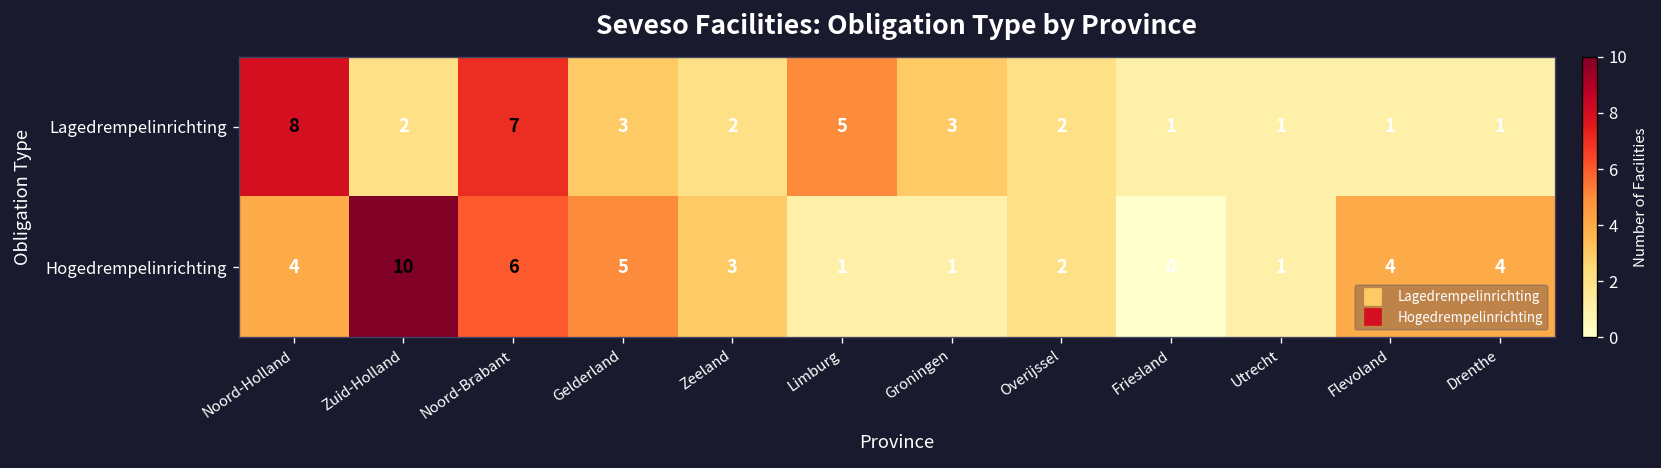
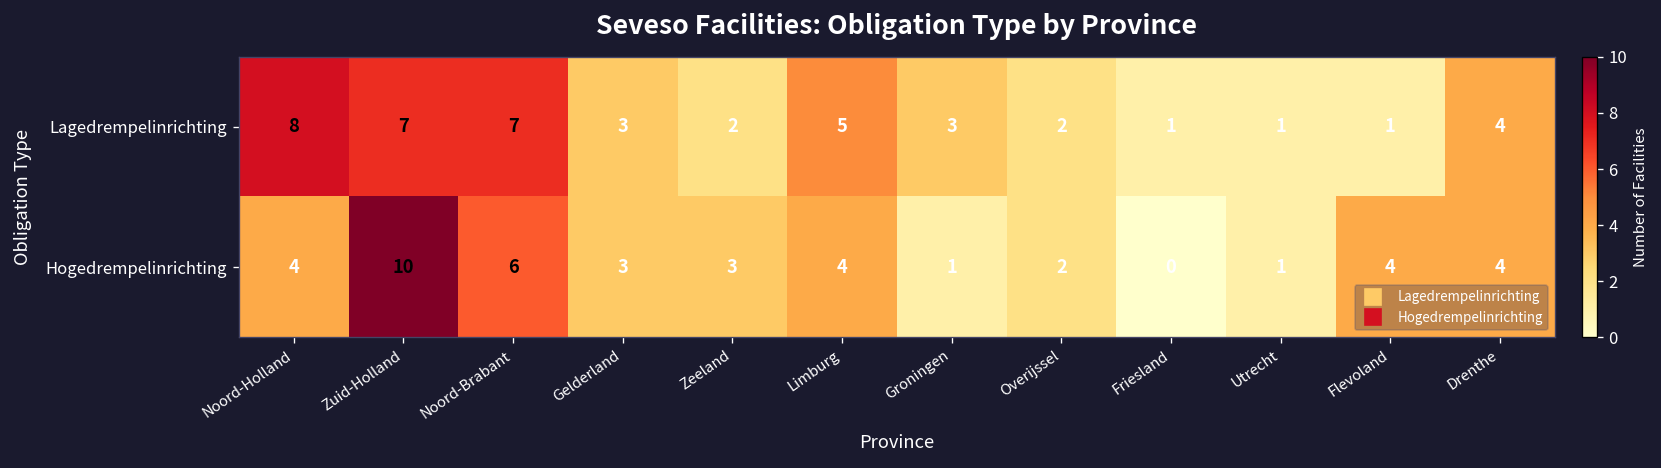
Lagedrempelinrichting, Zuid-Holland: 2 -> 7
Lagedrempelinrichting, Drenthe: 1 -> 4
Hogedrempelinrichting, Gelderland: 5 -> 3
Hogedrempelinrichting, Limburg: 1 -> 4
